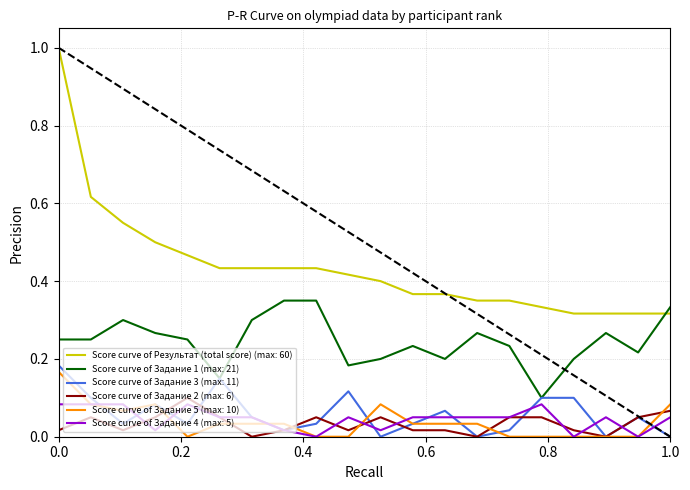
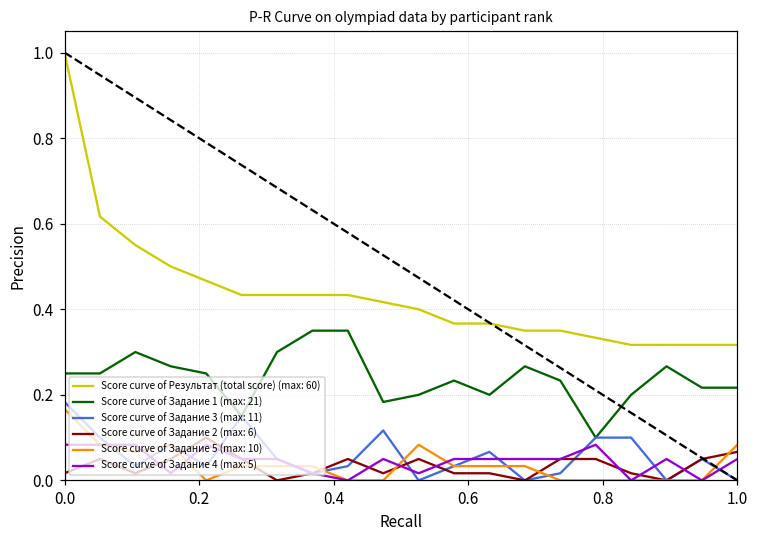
Score curve of Задание 1 (max: 21), 1.0: 0.33 -> 0.22
